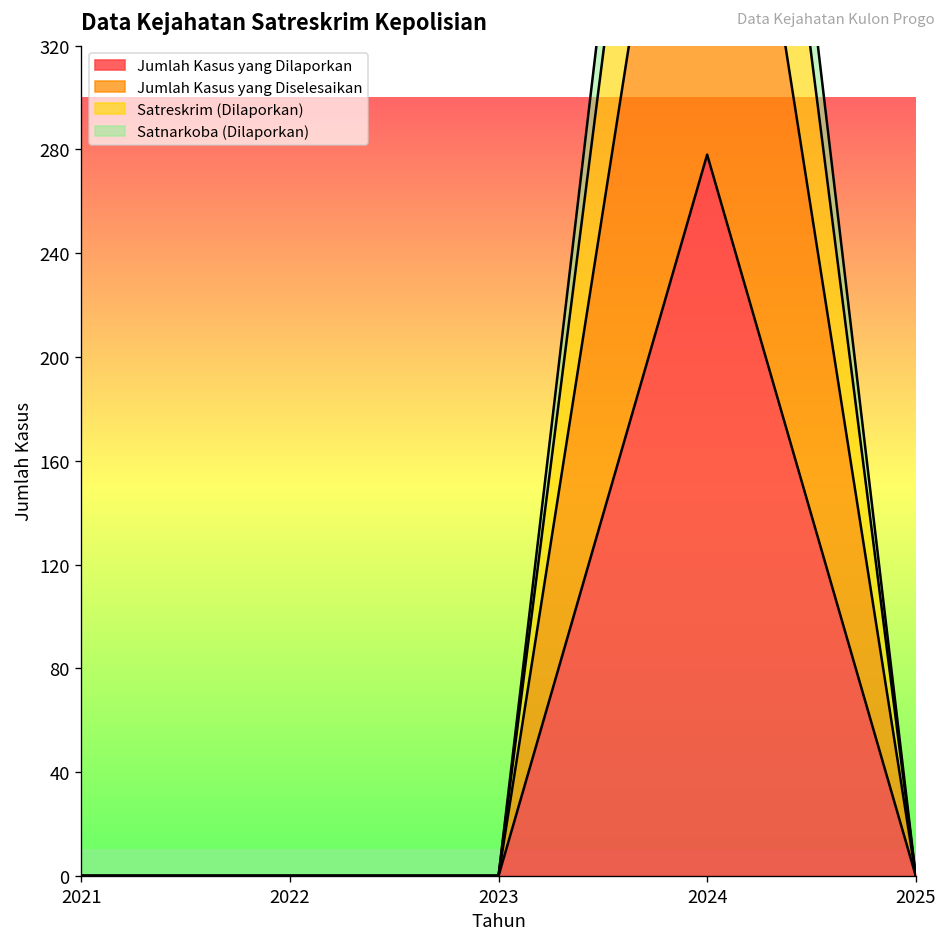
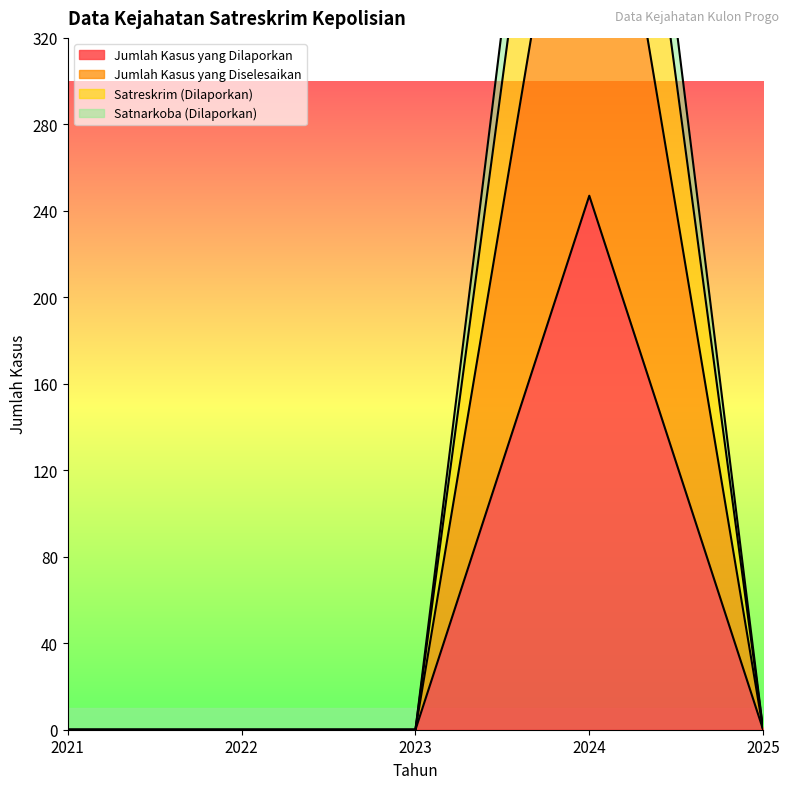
Jumlah Kasus yang Dilaporkan, 2024: 278 -> 247
